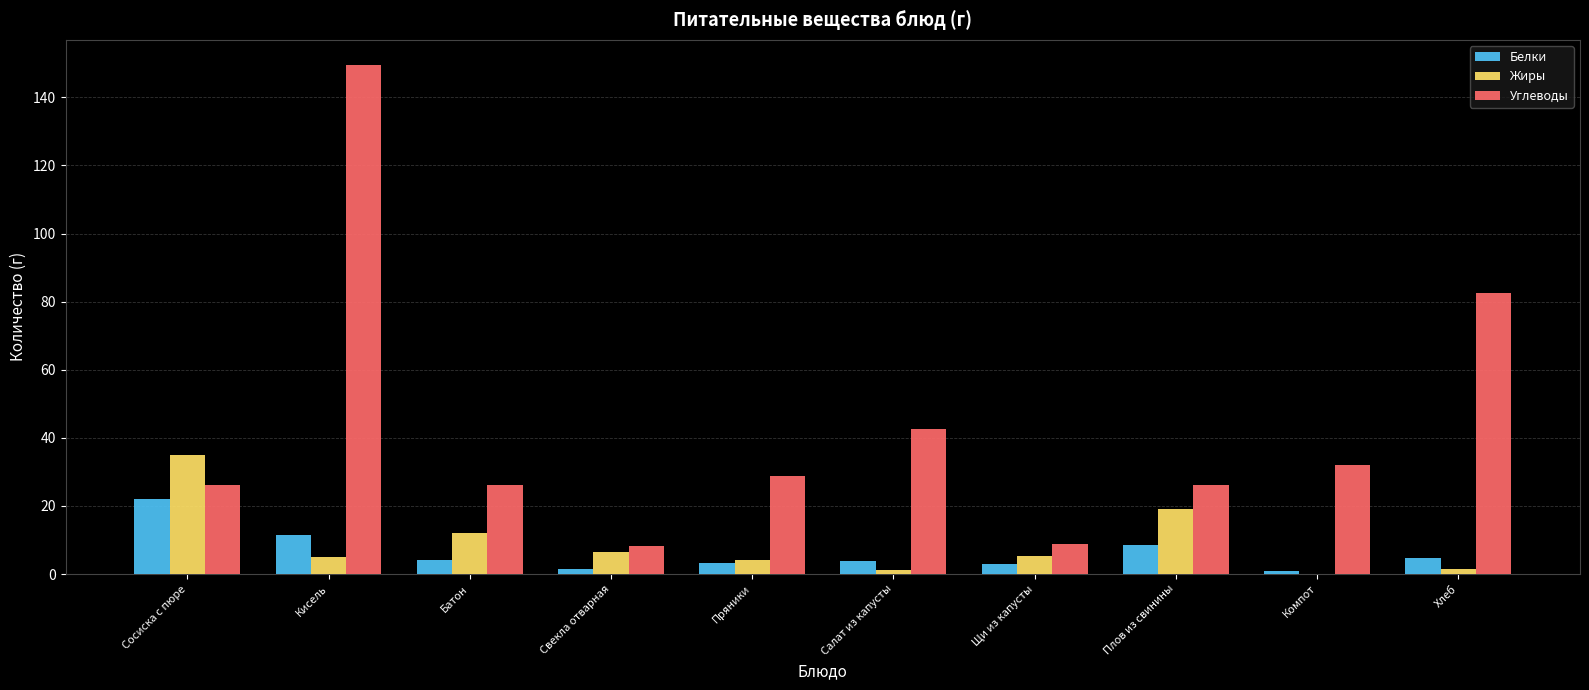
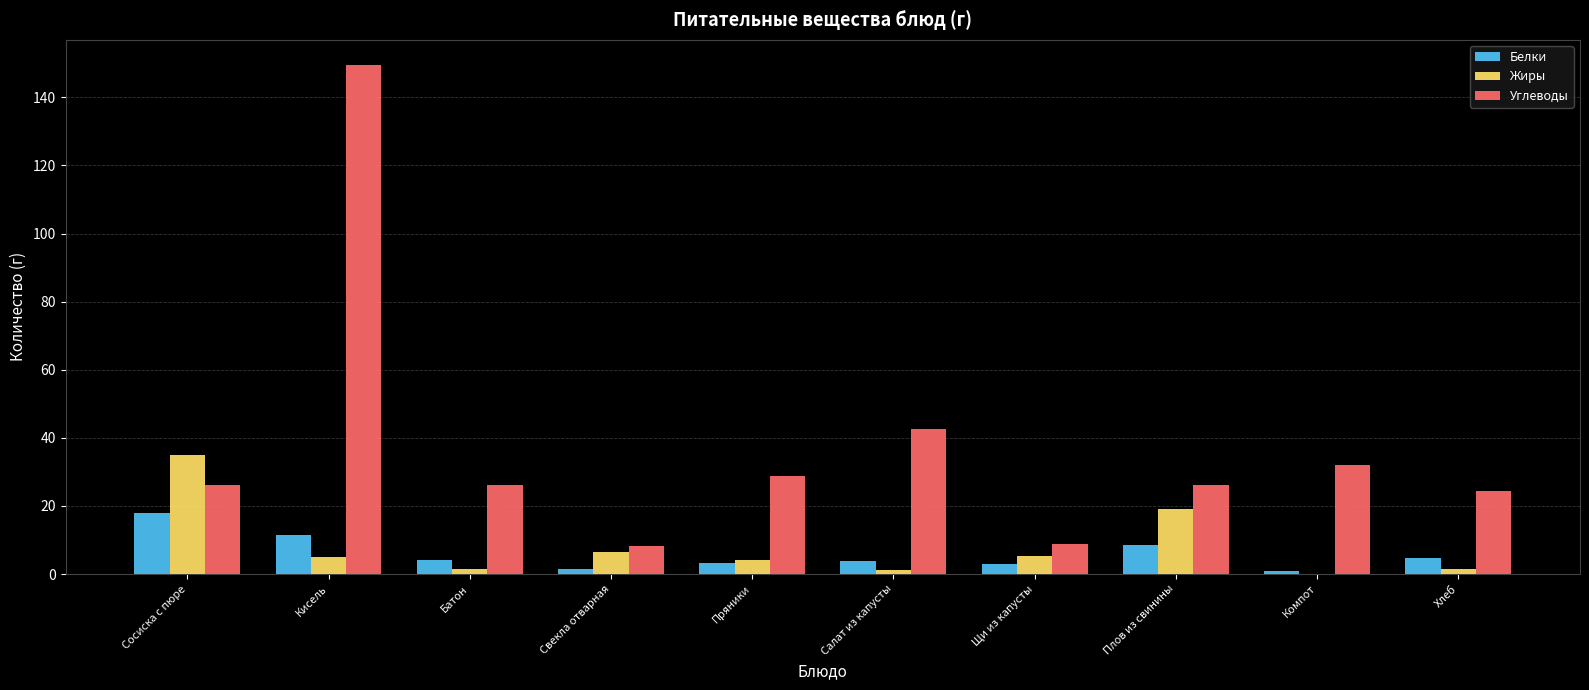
Белки, Сосиска с пюре: 22 -> 18
Жиры, Батон: 12 -> 1
Углеводы, Хлеб: 82 -> 25
